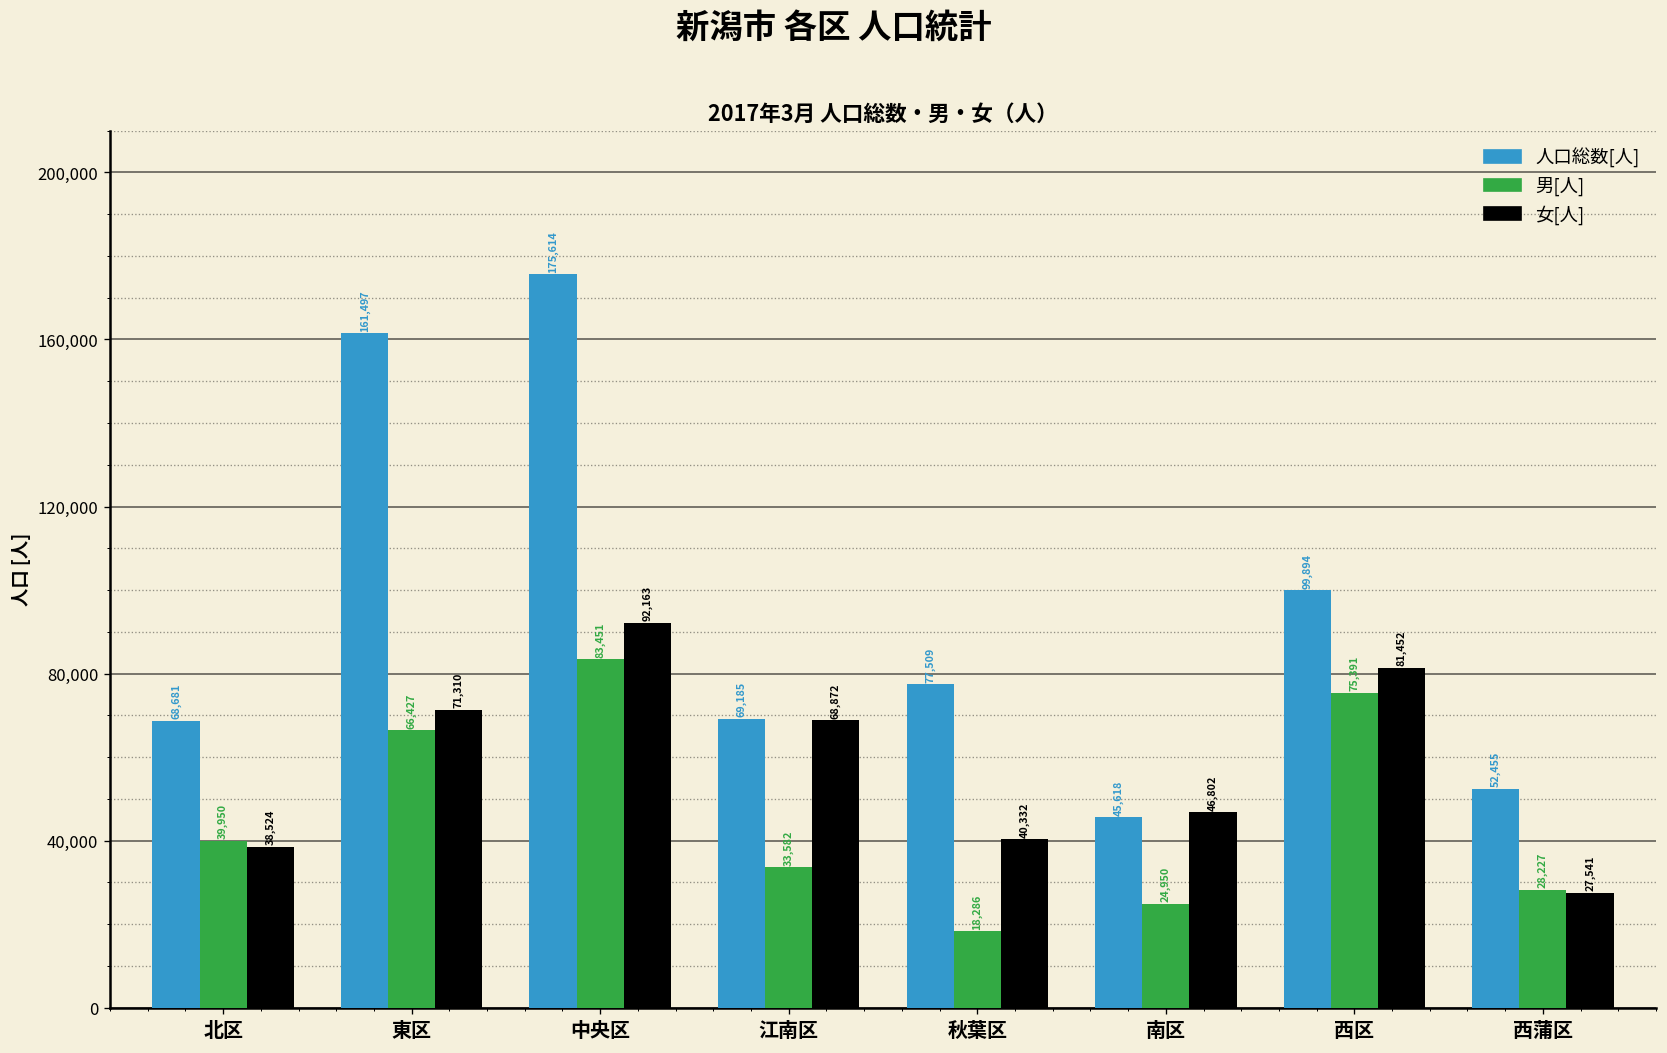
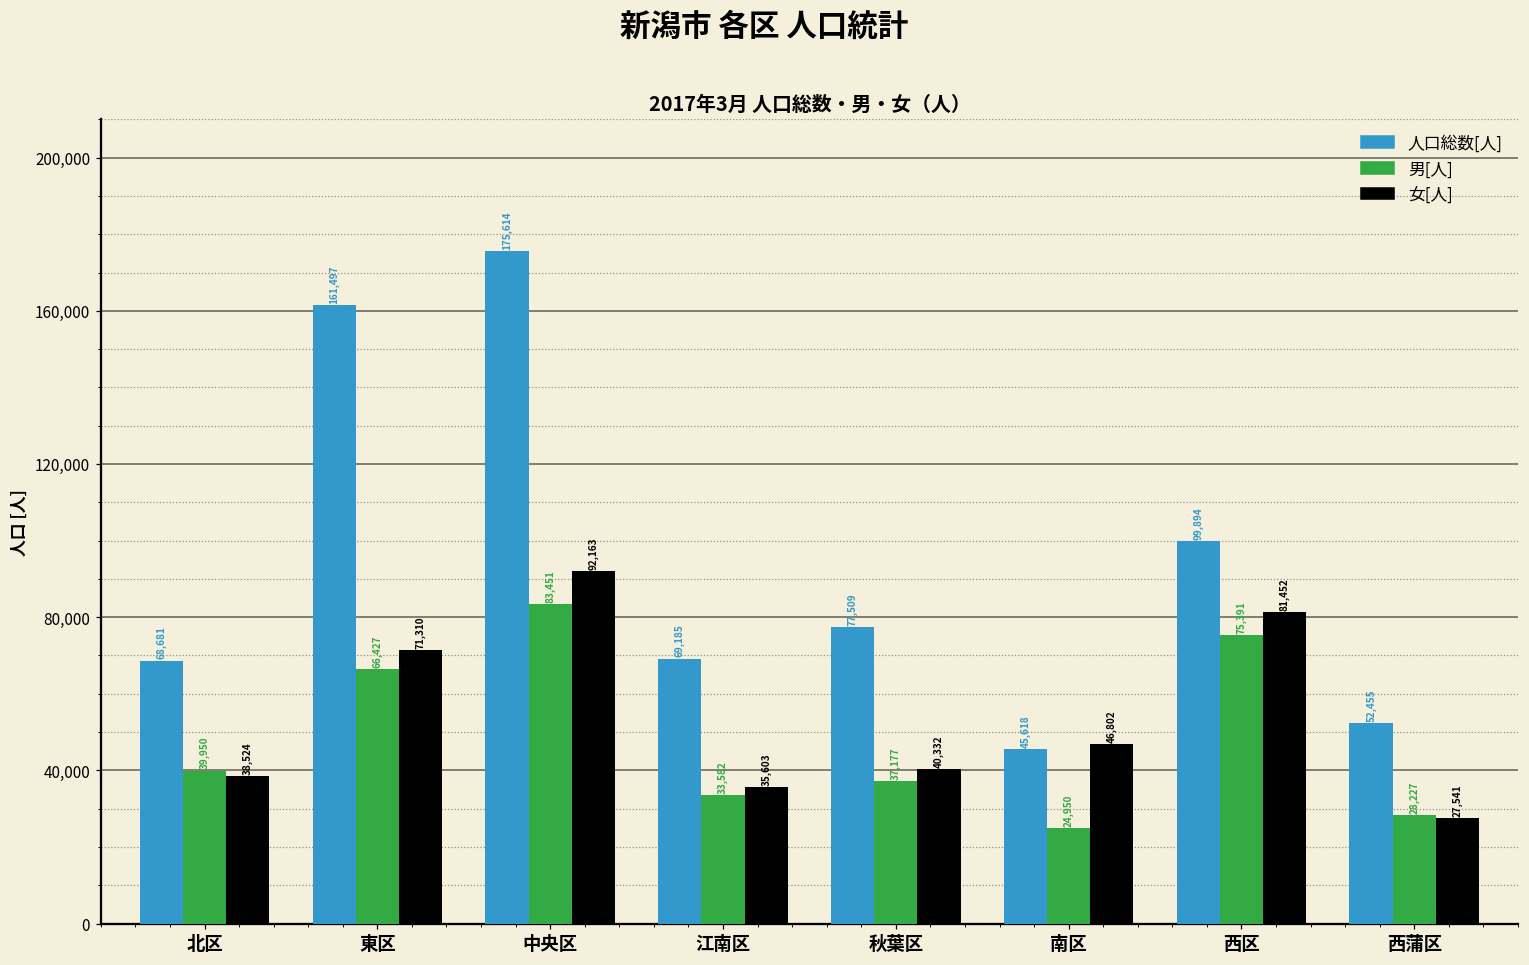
女[人], 江南区: 68,872 -> 35,603
男[人], 秋葉区: 18,286 -> 37,177
